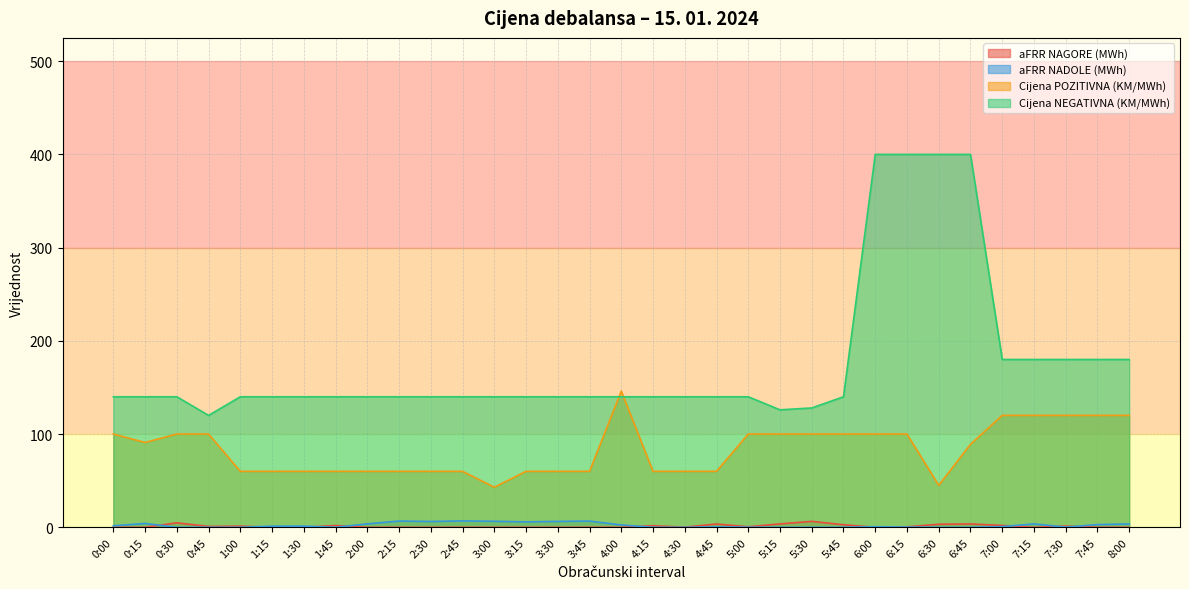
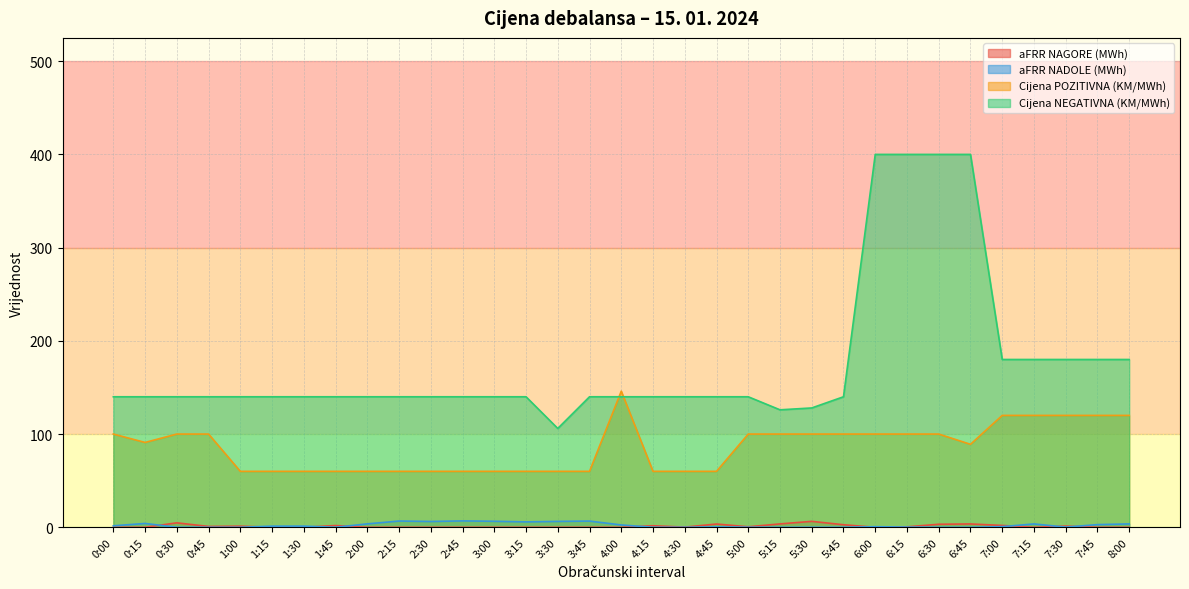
Cijena NEGATIVNA (KM/MWh), 0:45: 120 -> 140
Cijena POZITIVNA (KM/MWh), 3:00: 40 -> 60
Cijena NEGATIVNA (KM/MWh), 3:30: 140 -> 110
Cijena POZITIVNA (KM/MWh), 6:30: 50 -> 100
